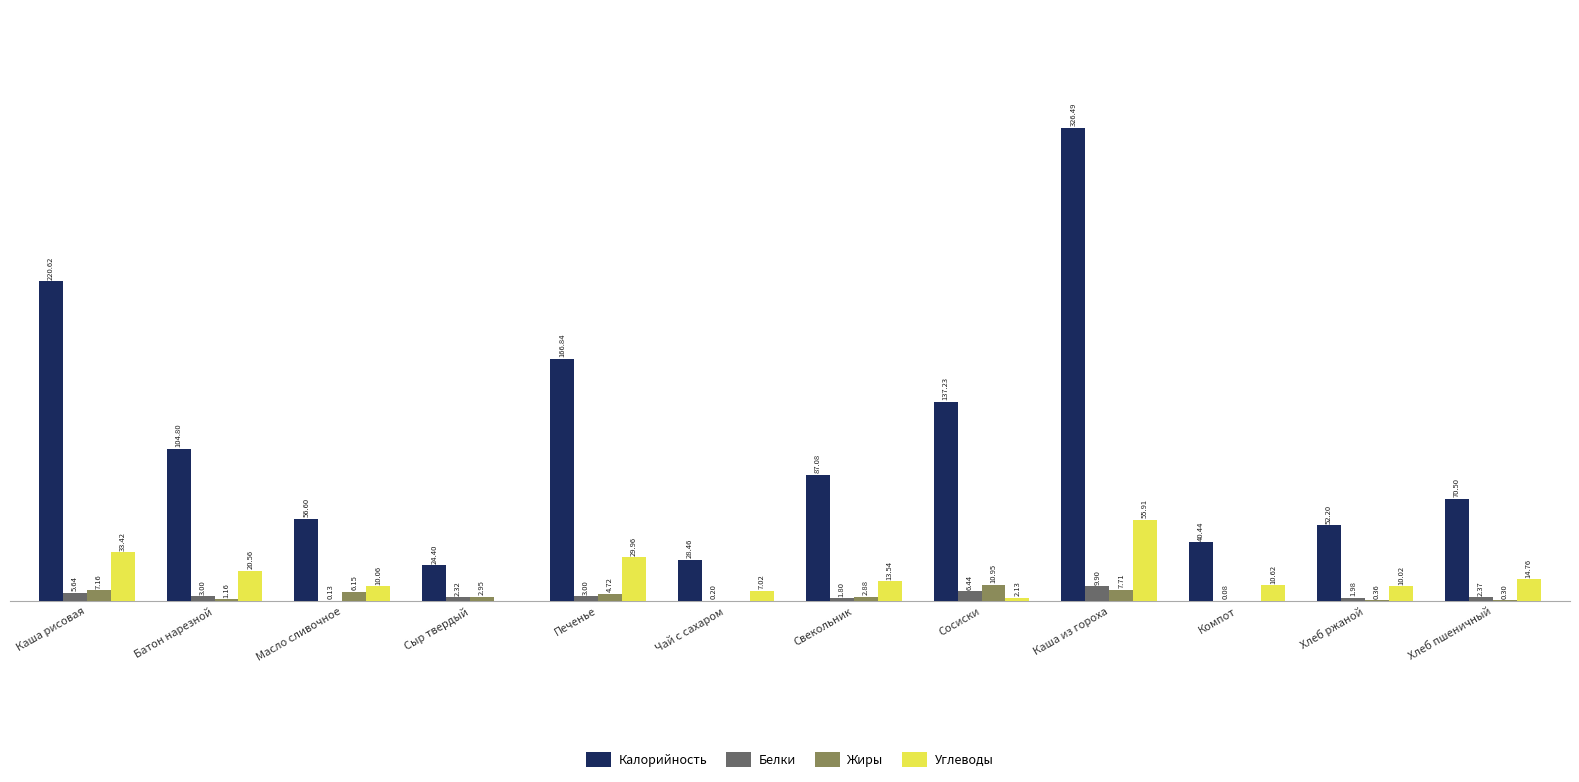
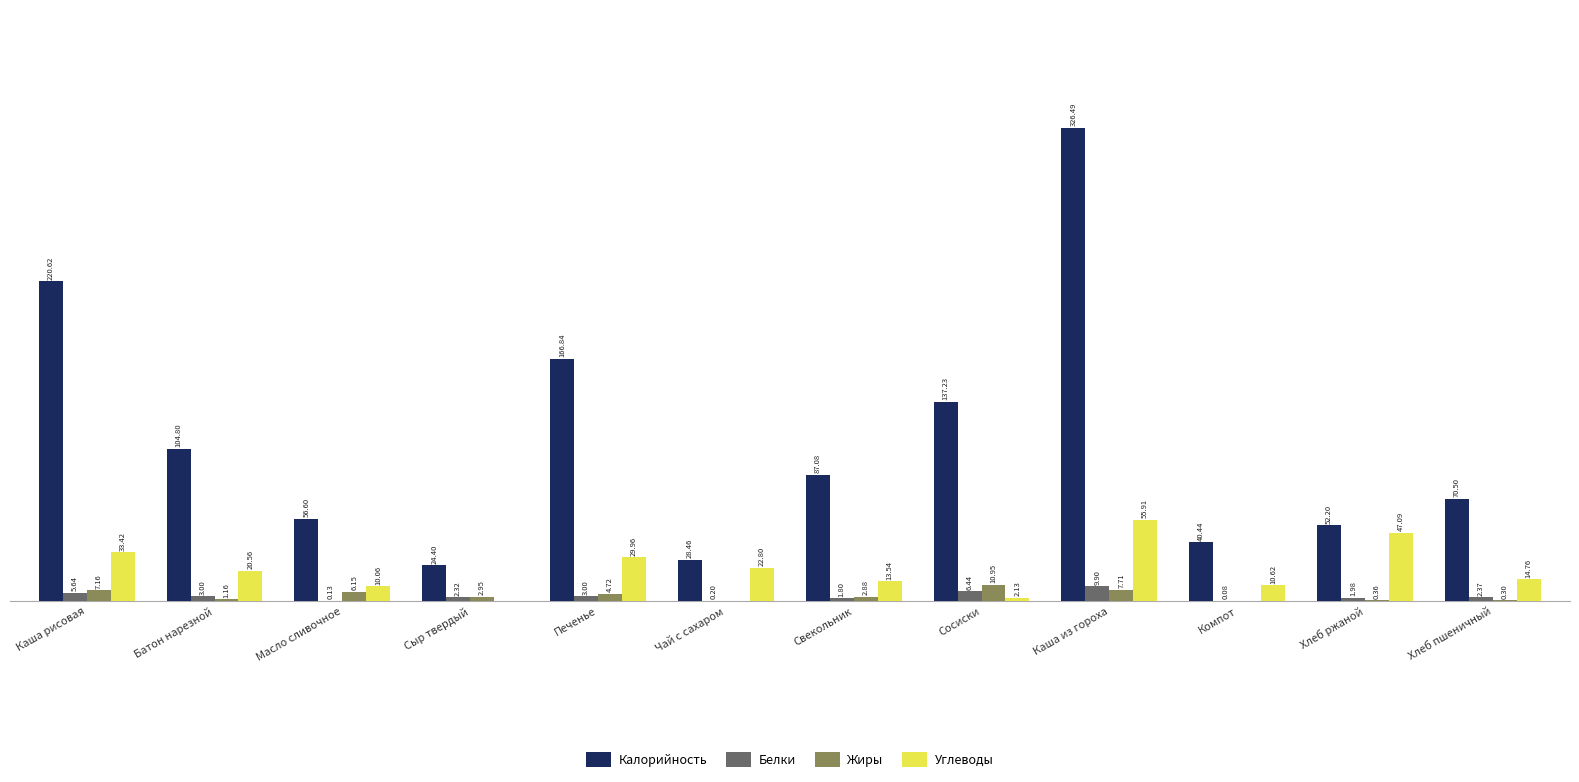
Углеводы, Чай с сахаром: 7.02 -> 22.80
Углеводы, Хлеб ржаной: 10.02 -> 47.09
